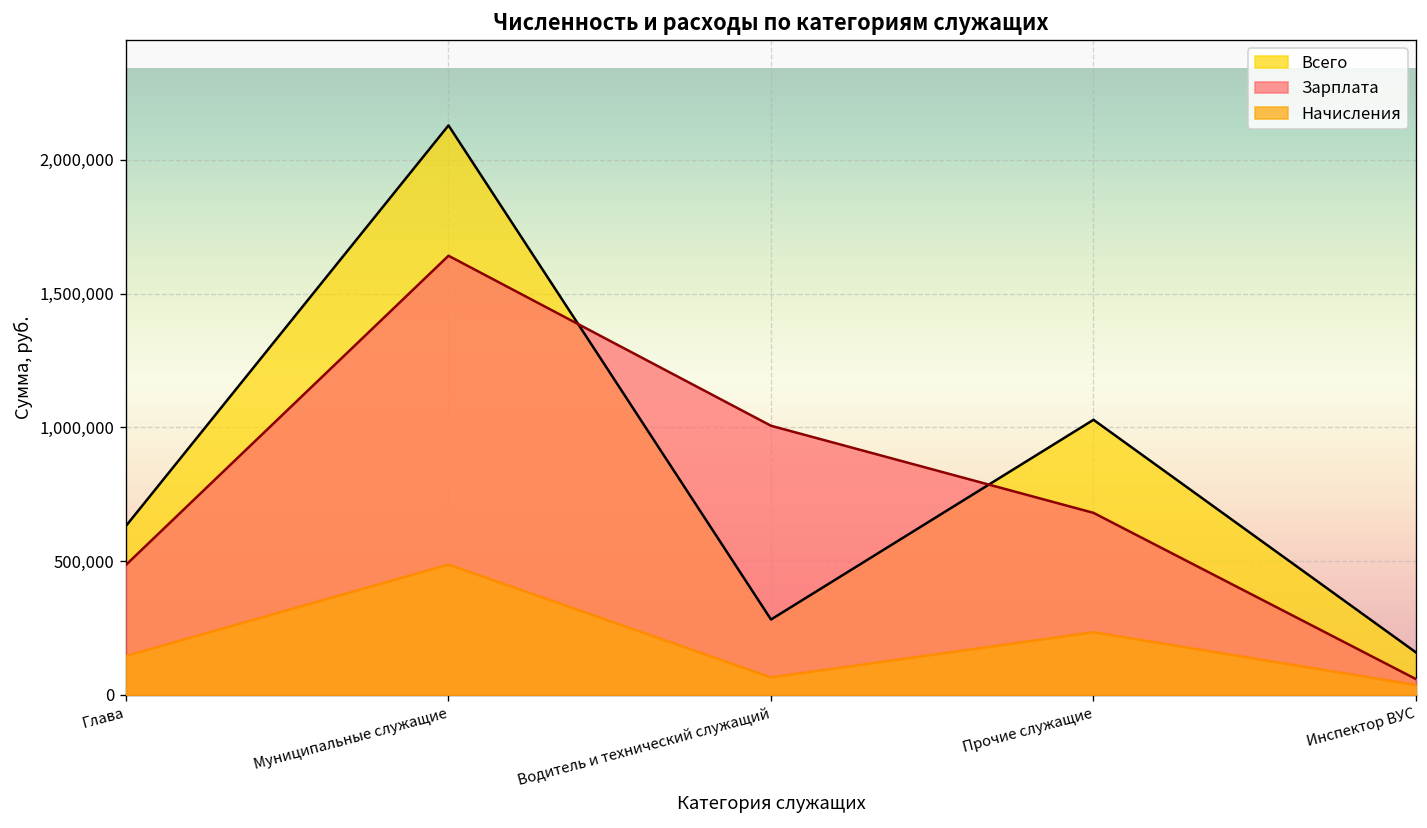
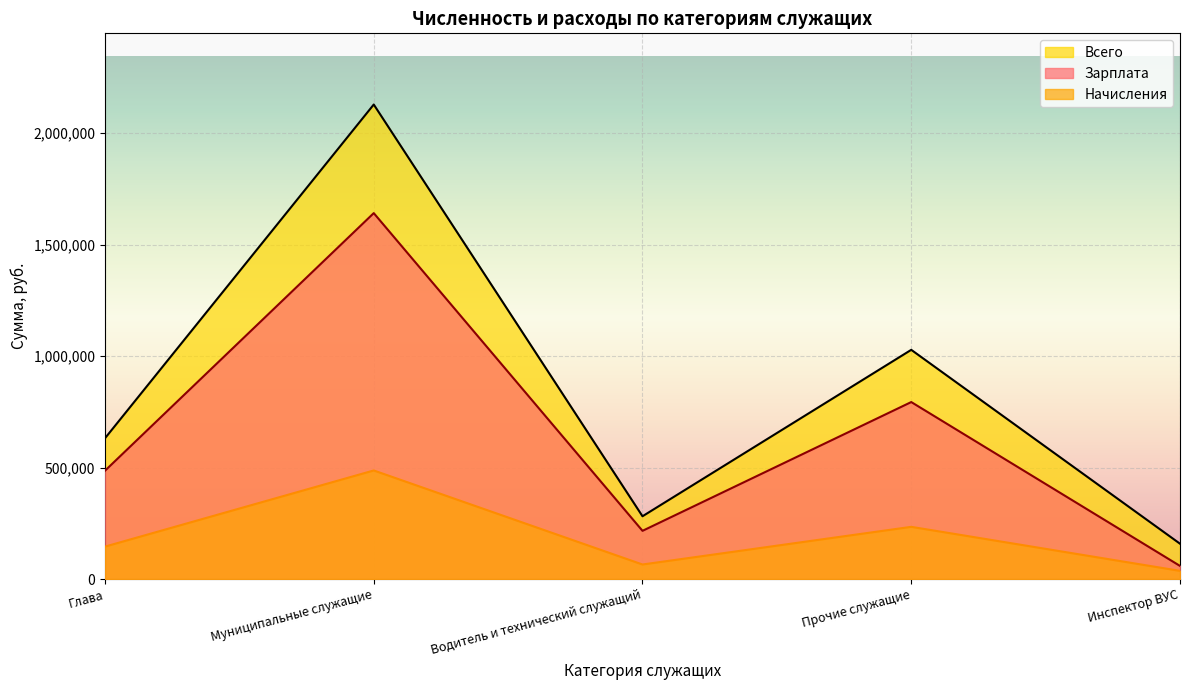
Зарплата, Водитель и технический служащий: 1,010,000 -> 220,000
Зарплата, Прочие служащие: 680,000 -> 790,000
